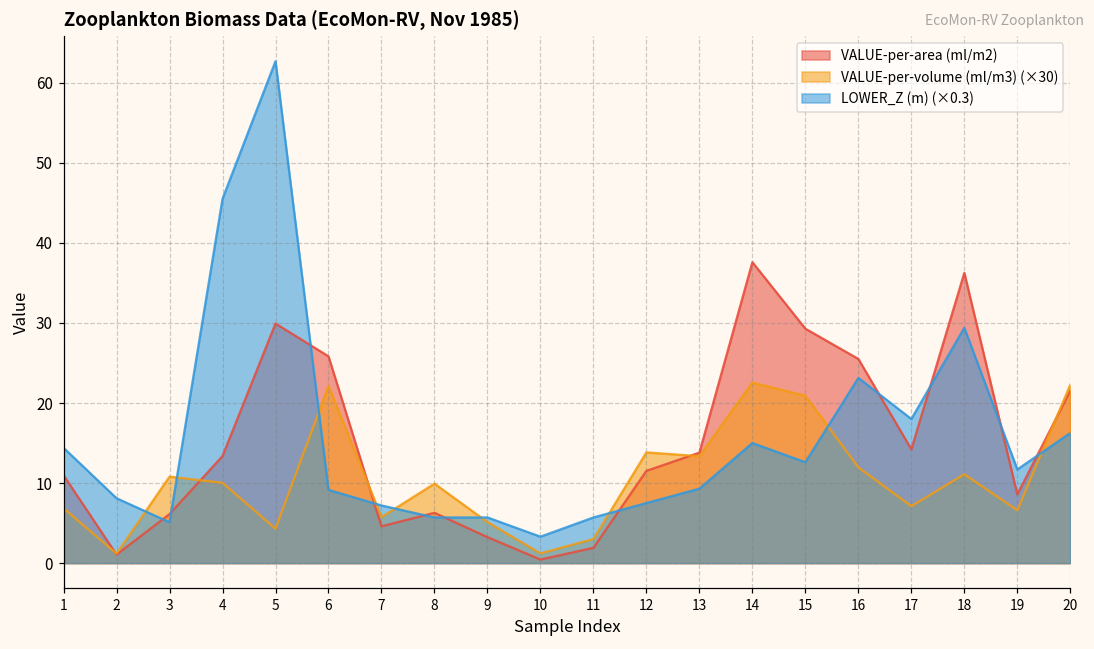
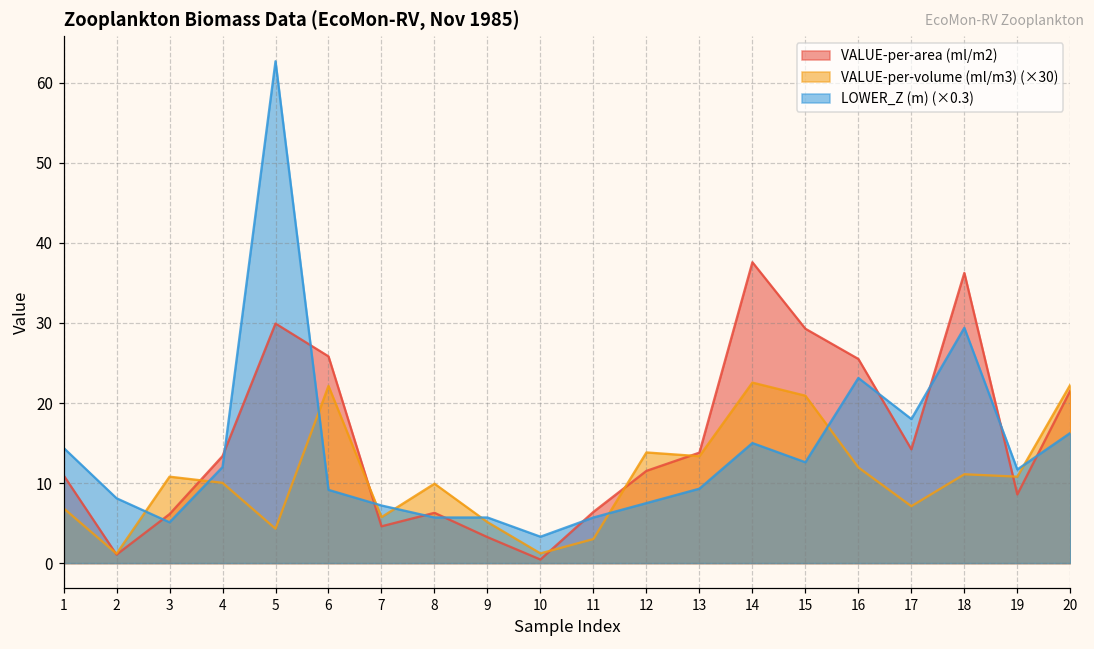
LOWER_Z (m) (×0.3), 4: 46 -> 12
VALUE-per-area (ml/m2), 11: 2 -> 6
VALUE-per-volume (ml/m3) (×30), 19: 7 -> 11
